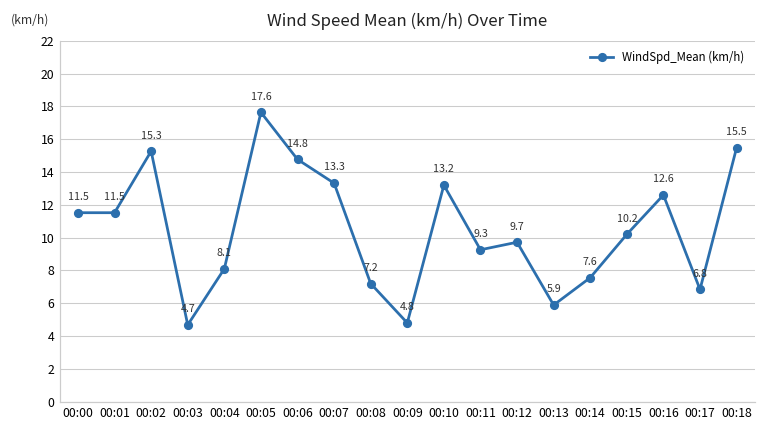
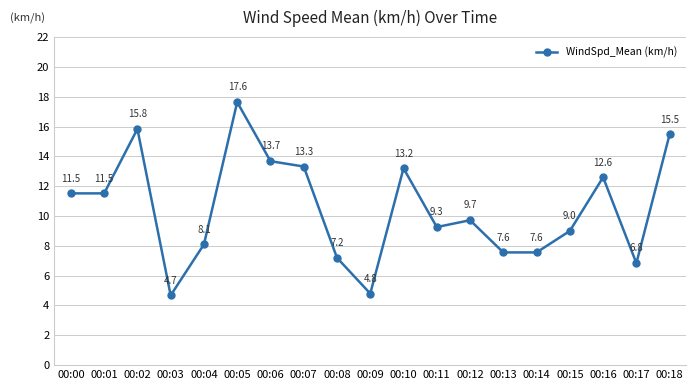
00:02: 15.3 -> 15.8
00:06: 14.8 -> 13.7
00:13: 5.9 -> 7.6
00:15: 10.2 -> 9.0
